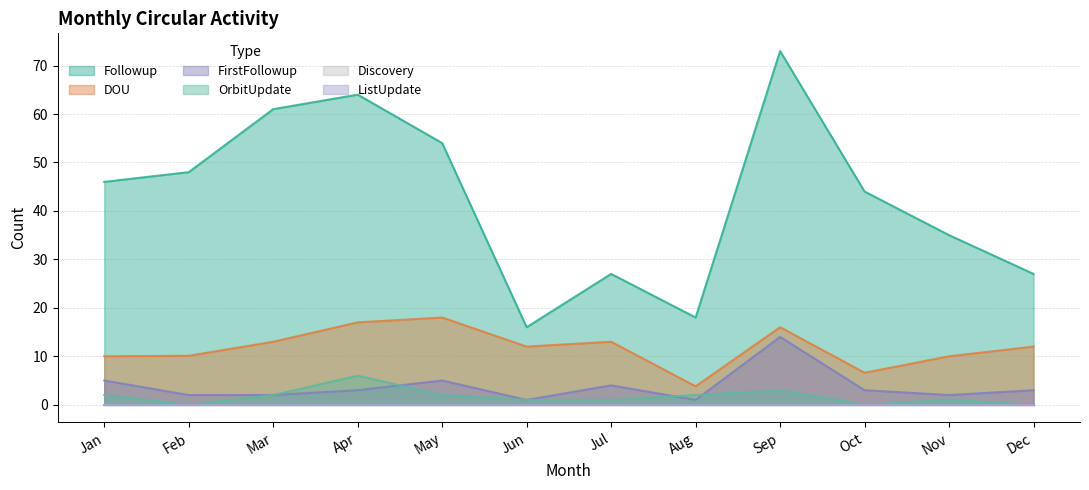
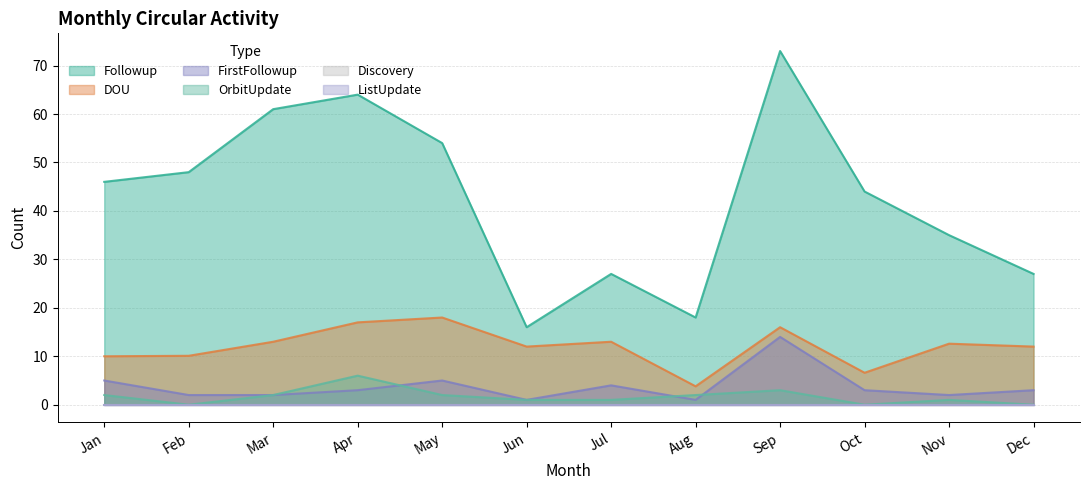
DOU, Nov: 10 -> 13
